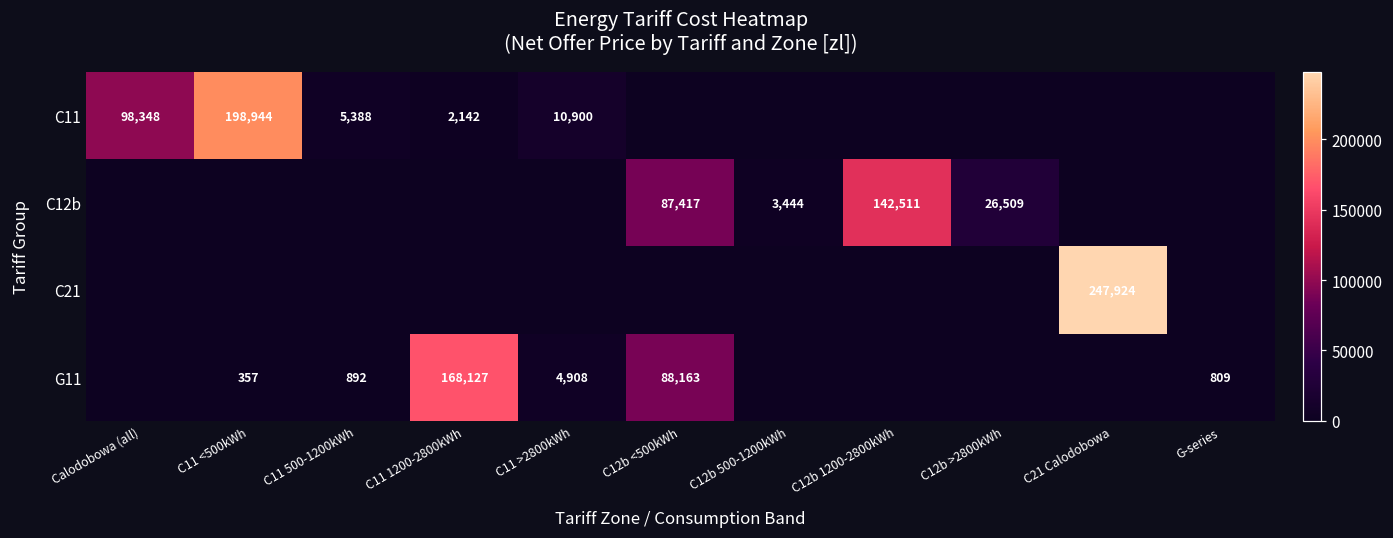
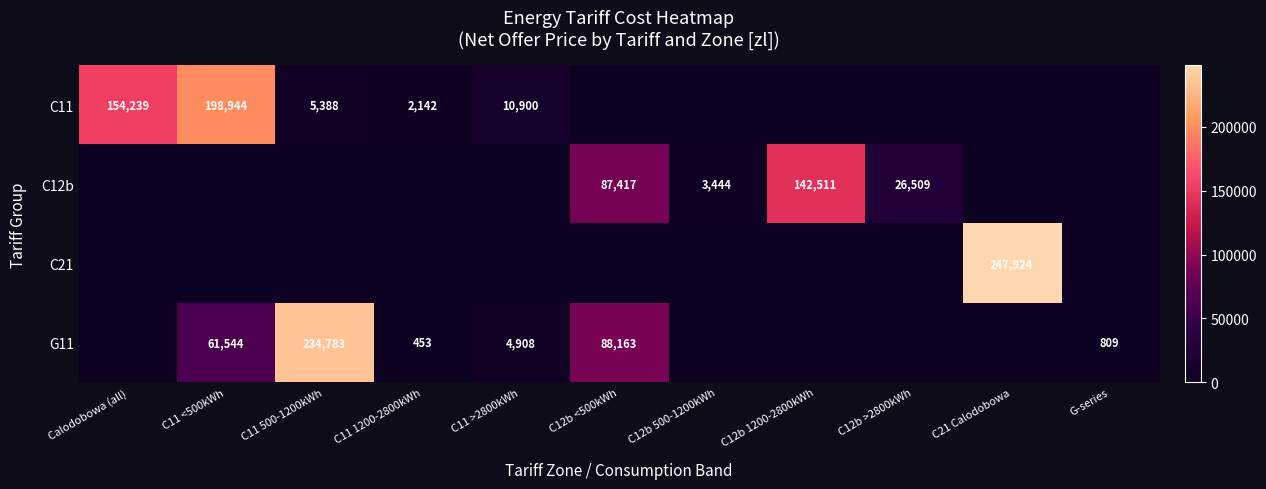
C11, Calodobowa (all): 98,348 -> 154,239
G11, C11 <500kWh: 357 -> 61,544
G11, C11 500-1200kWh: 892 -> 234,783
G11, C11 1200-2800kWh: 168,127 -> 453
